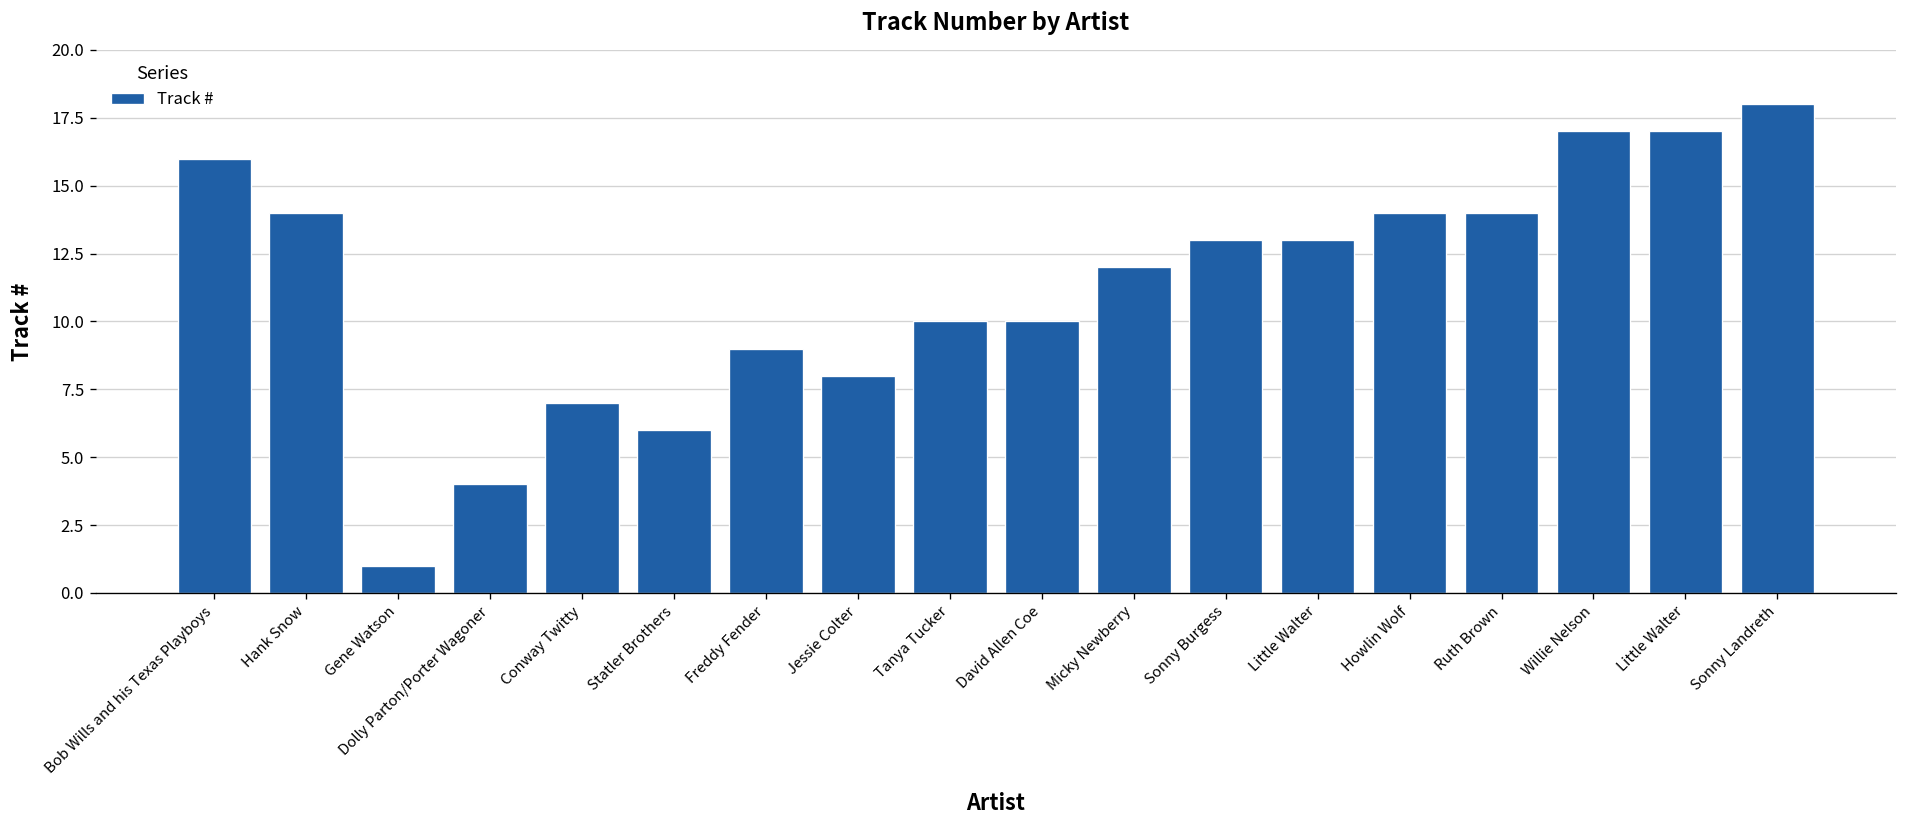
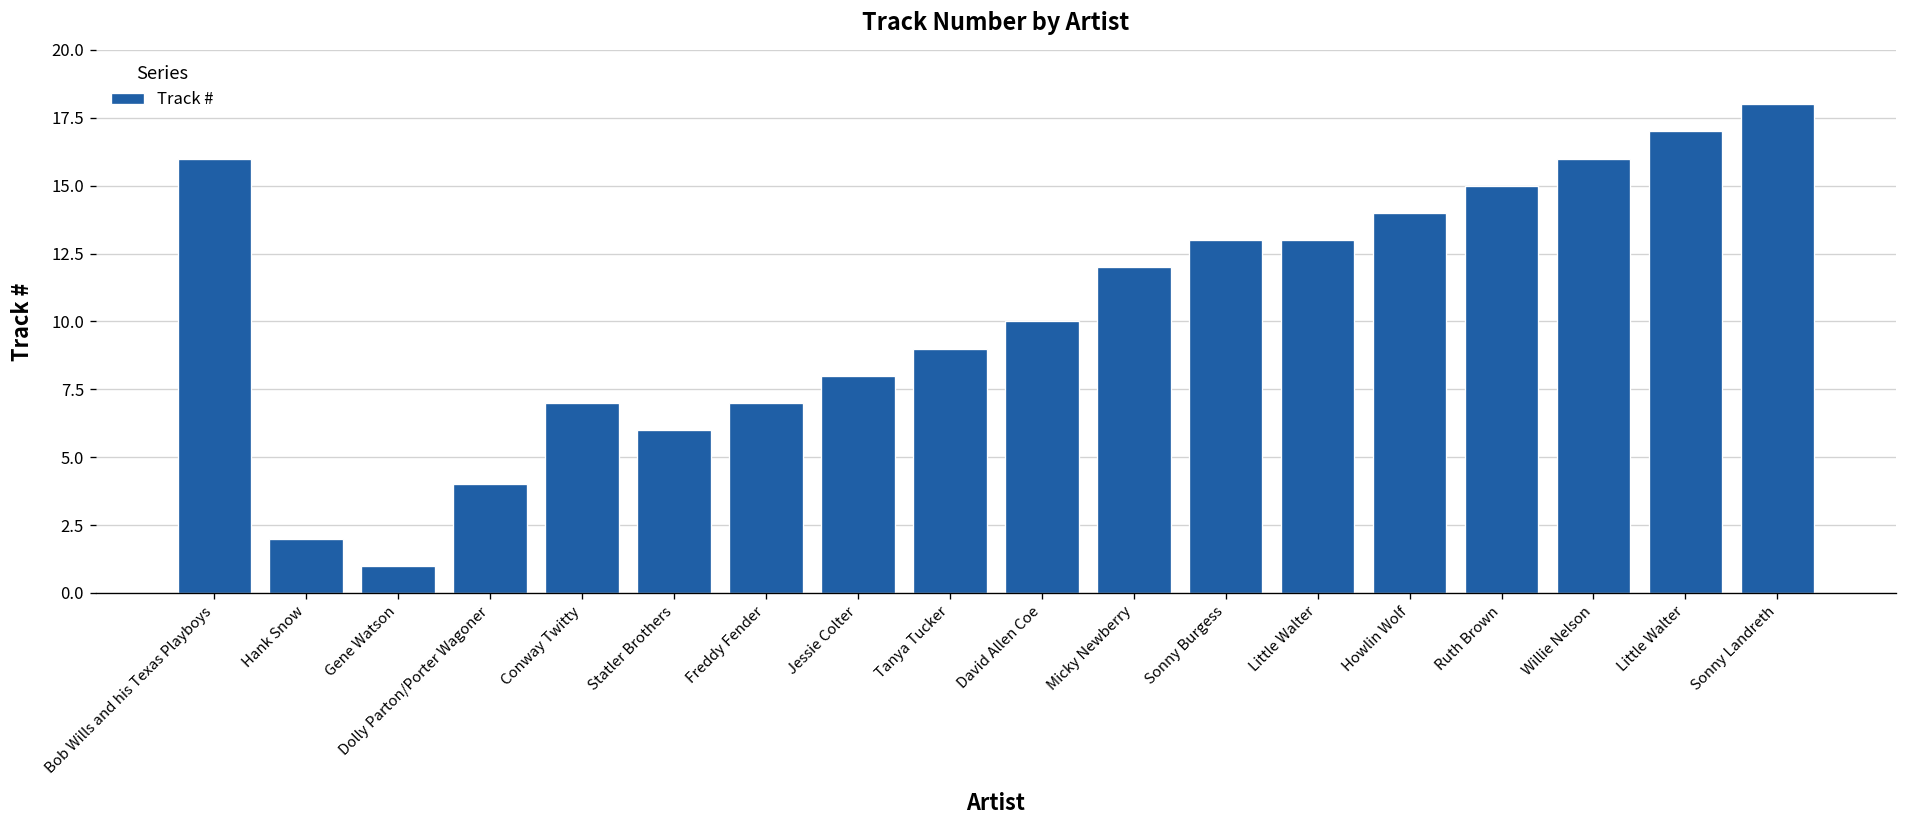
Hank Snow: 14 -> 2
Freddy Fender: 9 -> 7
Tanya Tucker: 10 -> 9
Ruth Brown: 14 -> 15
Willie Nelson: 17 -> 16
